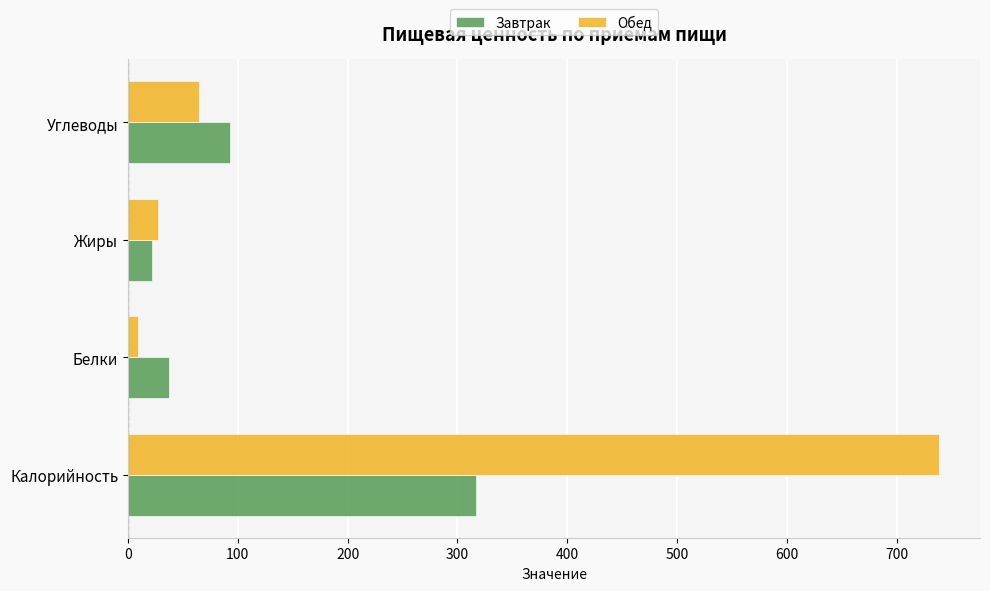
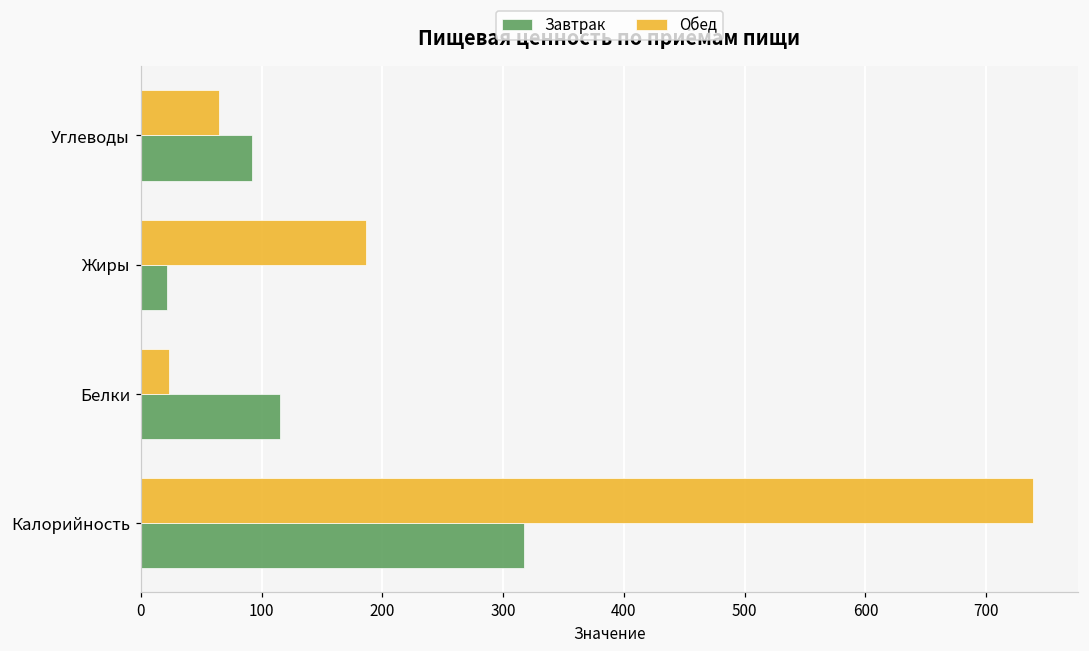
Обед, Жиры: 27 -> 186
Обед, Белки: 9 -> 24
Завтрак, Белки: 38 -> 116
